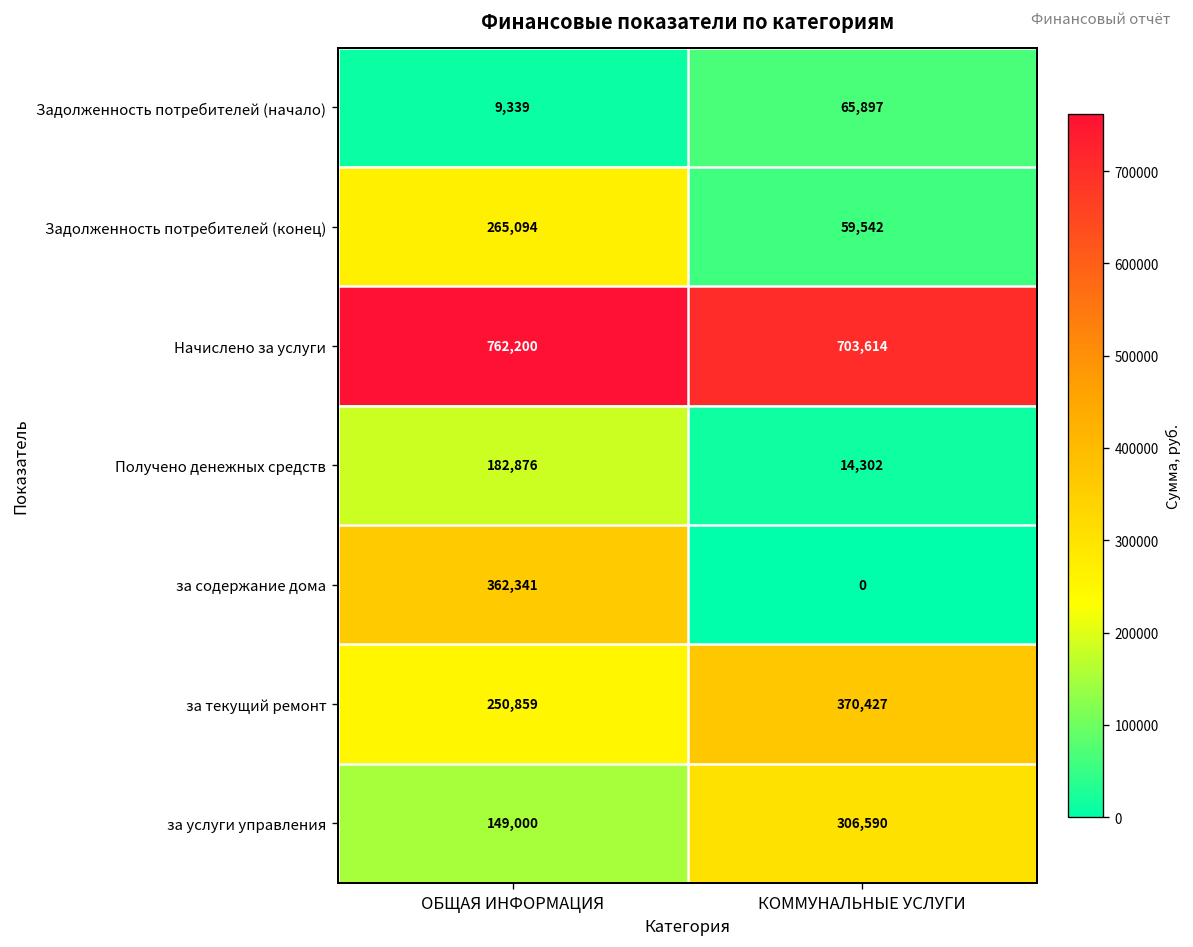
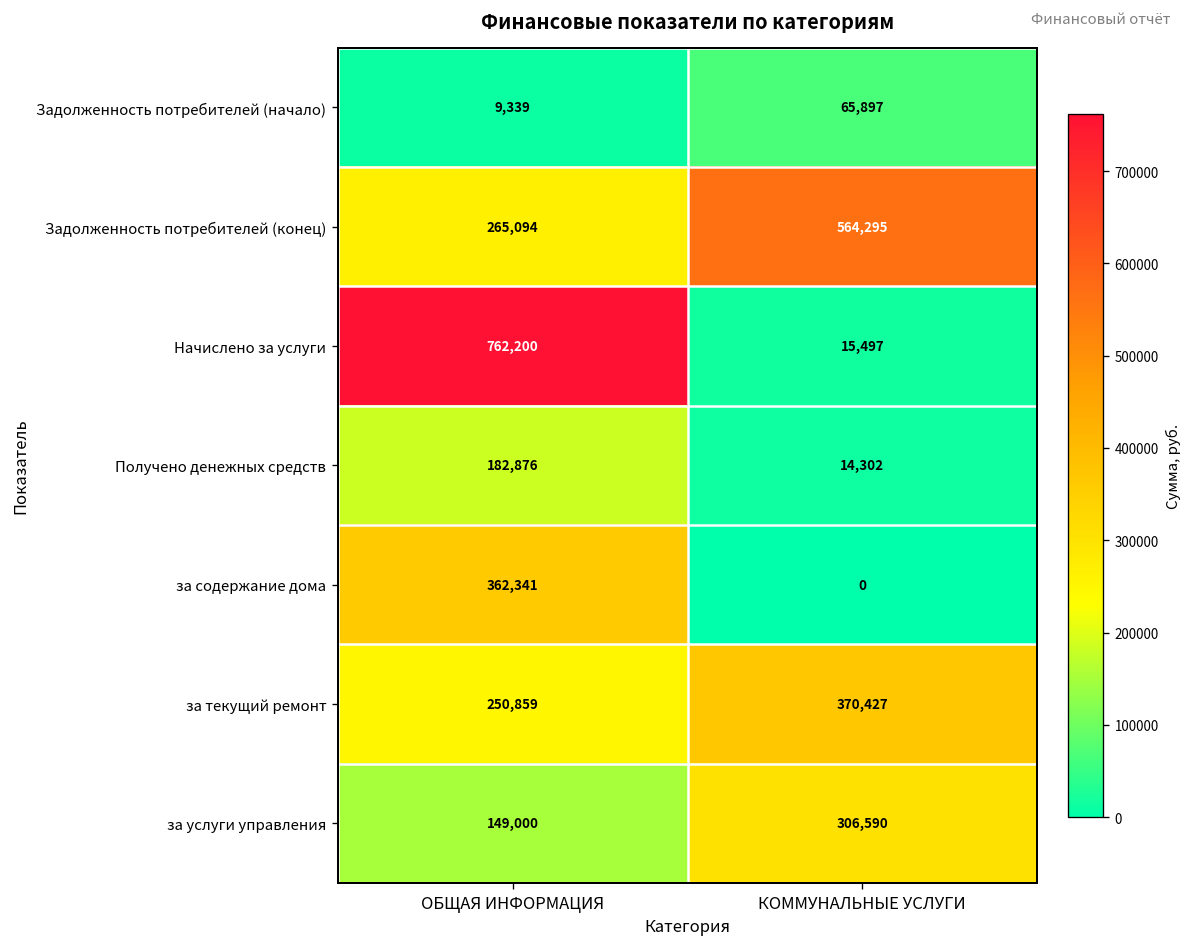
Задолженность потребителей (конец), КОММУНАЛЬНЫЕ УСЛУГИ: 59,542 -> 564,295
Начислено за услуги, КОММУНАЛЬНЫЕ УСЛУГИ: 703,614 -> 15,497
